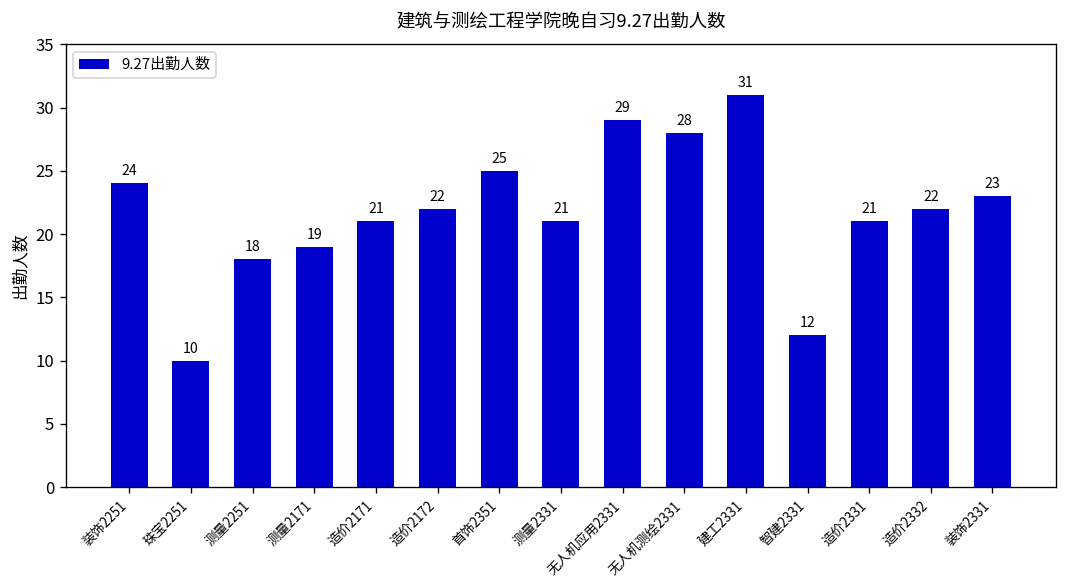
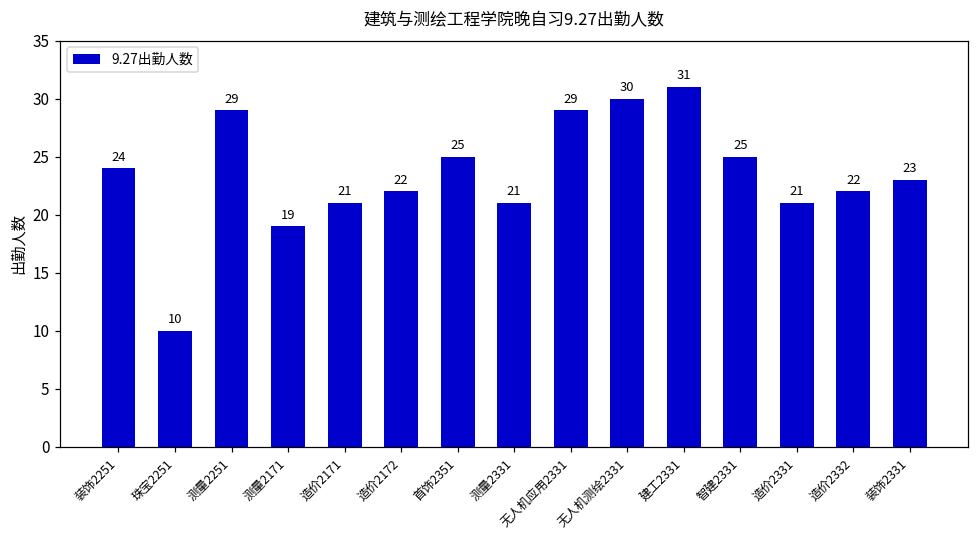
测量2251: 18 -> 29
无人机测绘2331: 28 -> 30
智建2331: 12 -> 25
